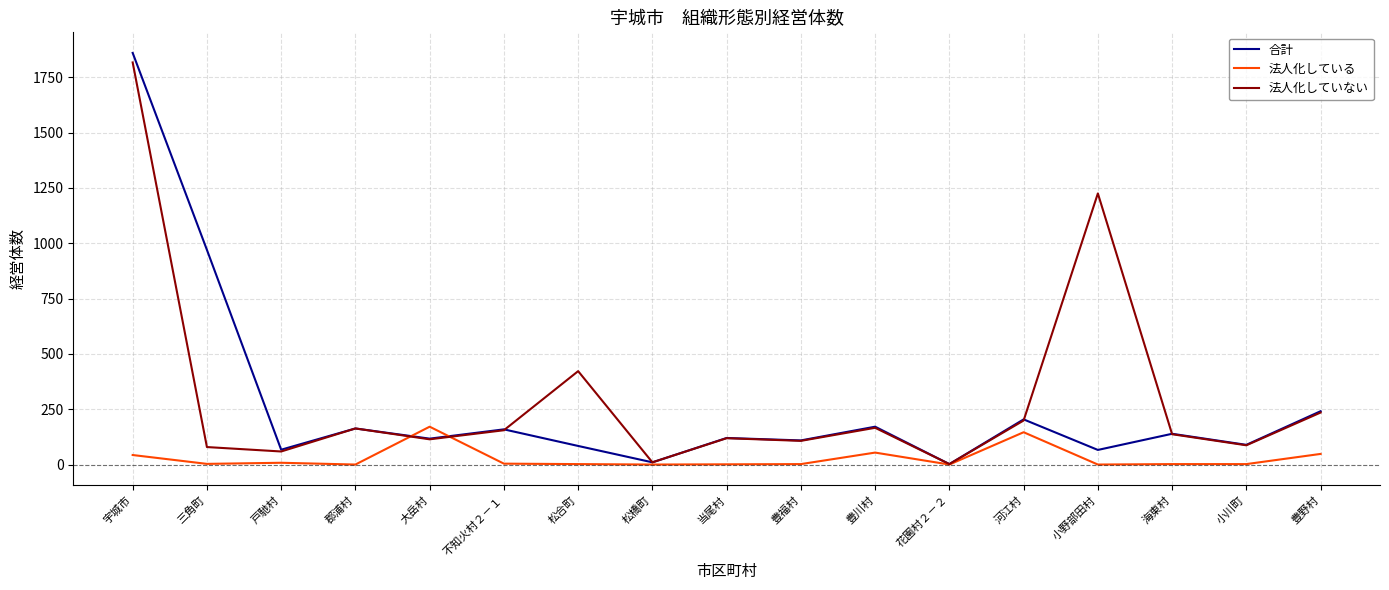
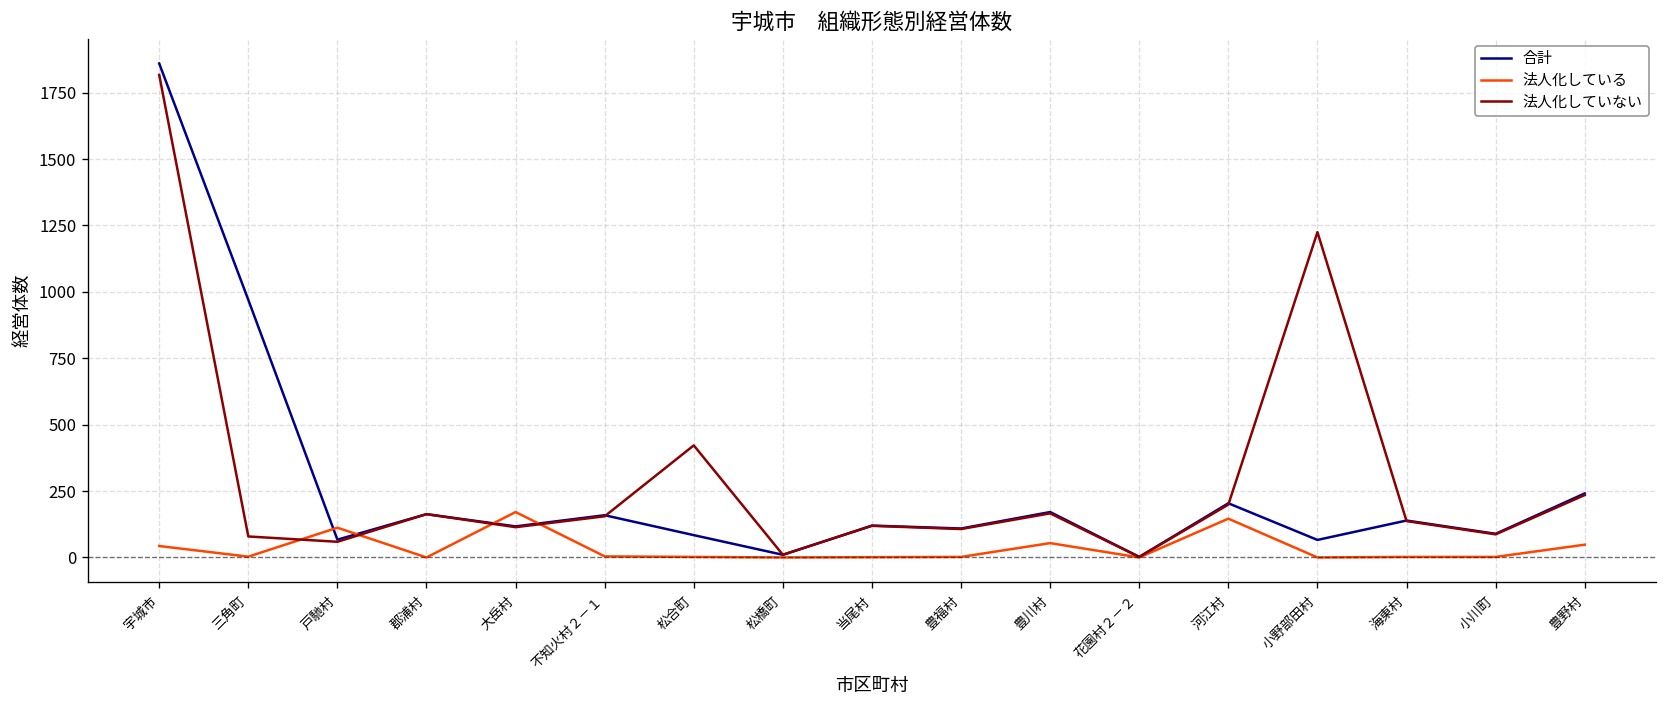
法人化している, 戸馳村: 10 -> 110
